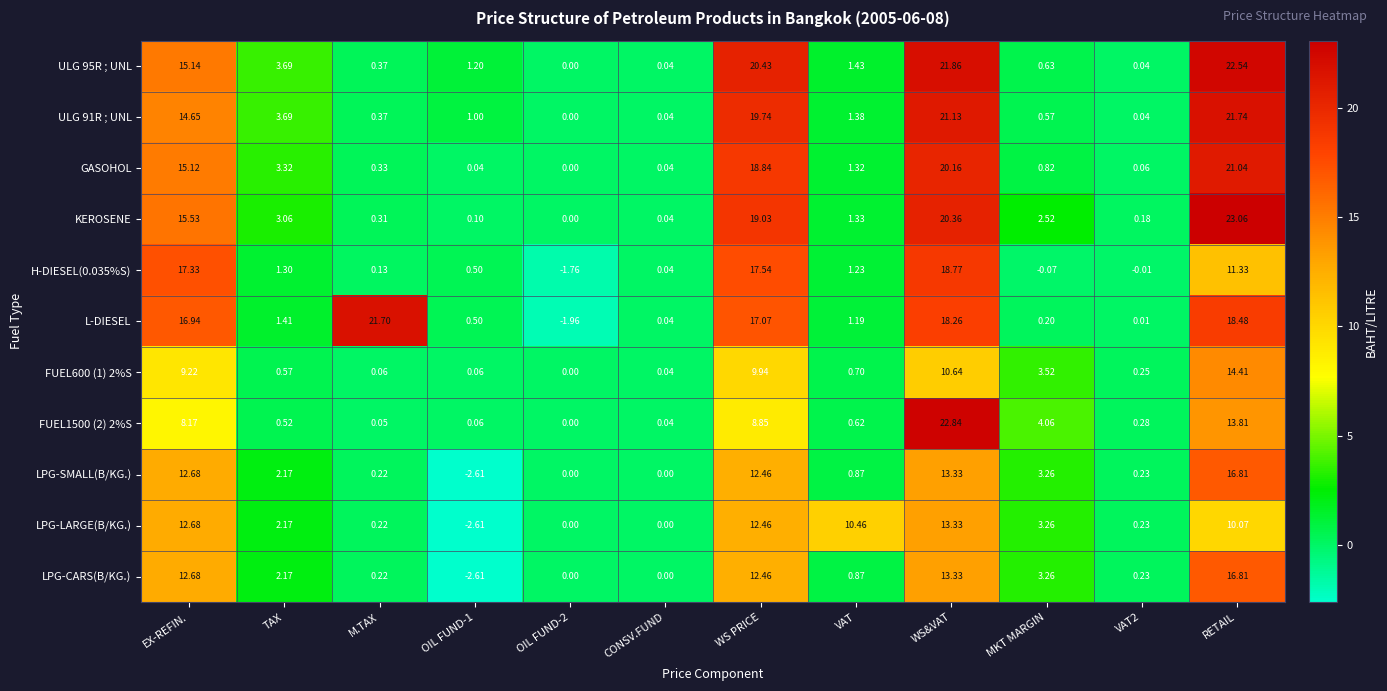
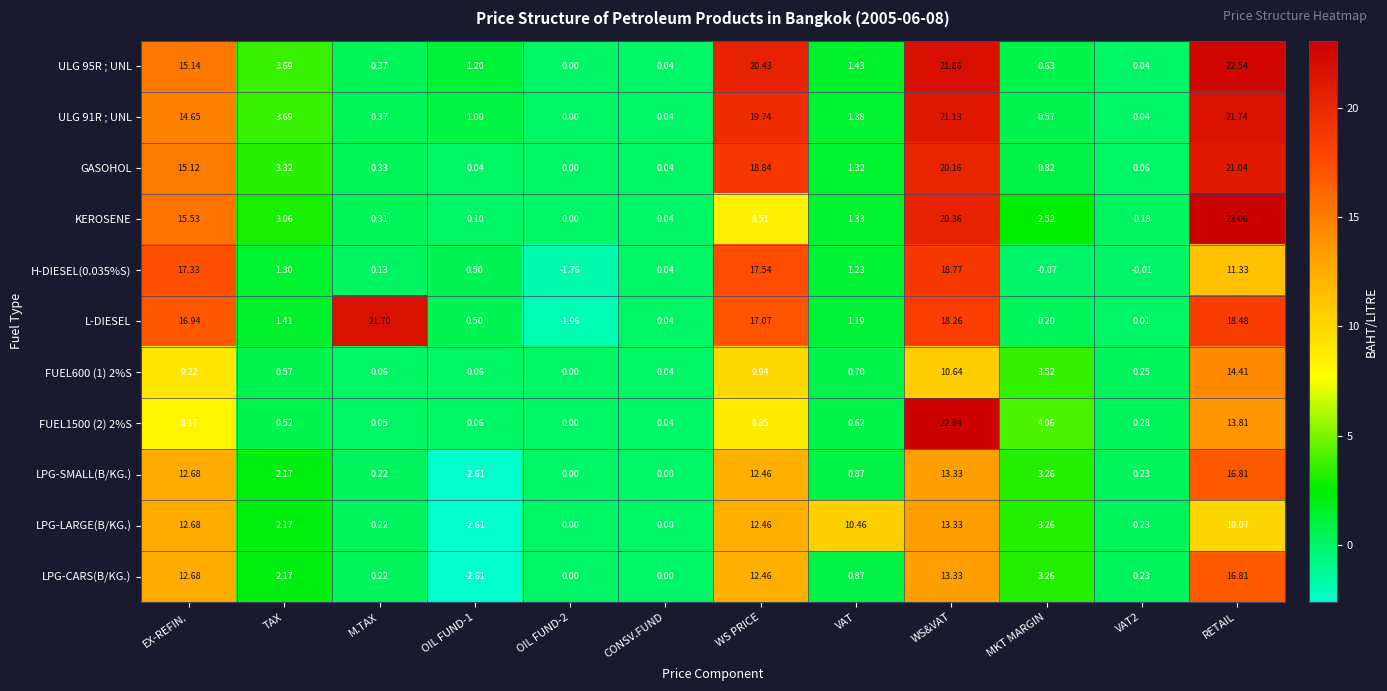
KEROSENE, WS PRICE: 19.03 -> 8.51
